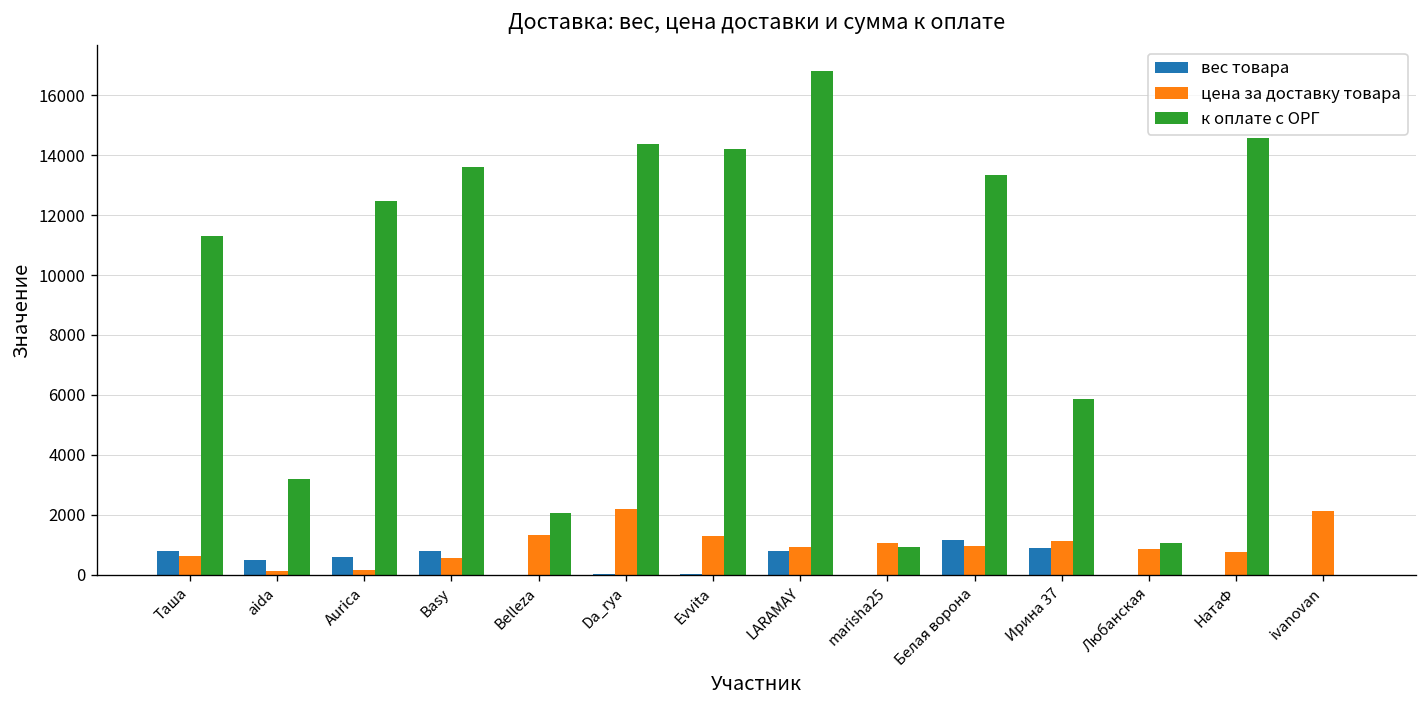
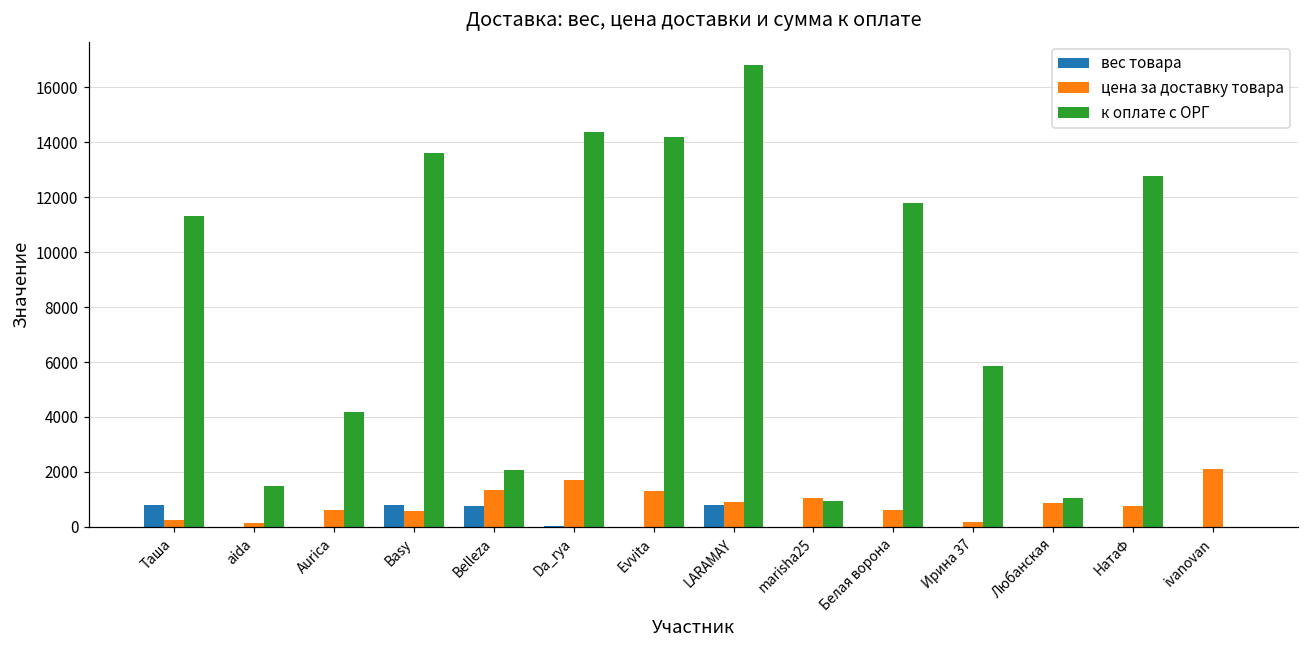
цена за доставку товара, Таша: 600 -> 200
вес товара, aida: 500 -> 0
к оплате с ОРГ, aida: 3200 -> 1500
вес товара, Aurica: 600 -> 0
цена за доставку товара, Aurica: 200 -> 600
к оплате с ОРГ, Aurica: 12500 -> 4200
вес товара, Belleza: 0 -> 800
цена за доставку товара, Da_rya: 2200 -> 1700
вес товара, Белая ворона: 1200 -> 0
цена за доставку товара, Белая ворона: 1000 -> 600
к оплате с ОРГ, Белая ворона: 13300 -> 11800
вес товара, Ирина 37: 900 -> 0
цена за доставку товара, Ирина 37: 1100 -> 200
к оплате с ОРГ, НатаФ: 14600 -> 12800
